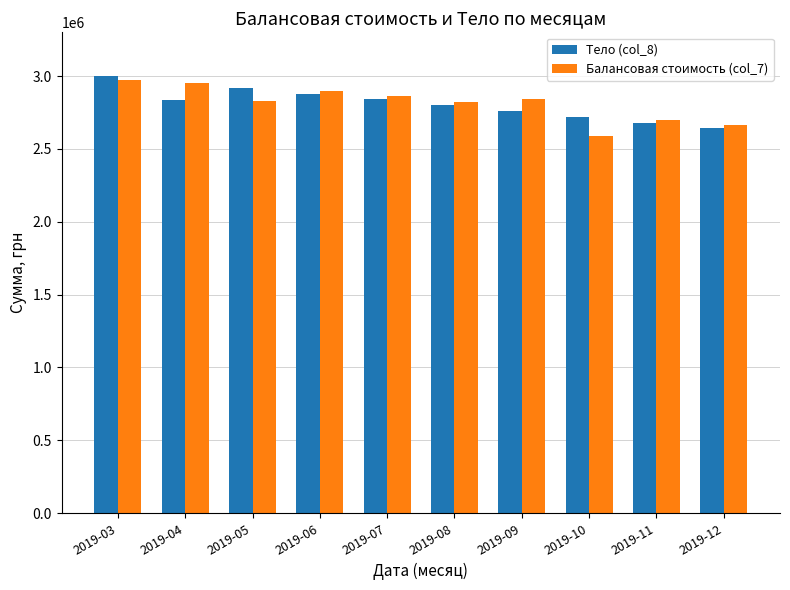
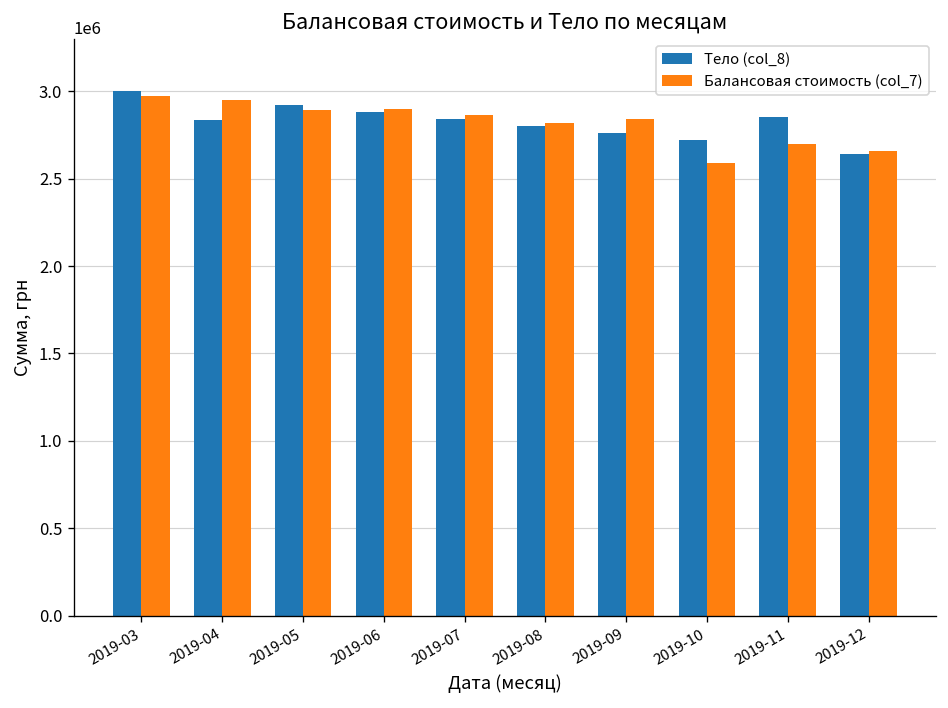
Балансовая стоимость (col_7), 2019-05: 2830000 -> 2890000
Тело (col_8), 2019-11: 2680000 -> 2850000
